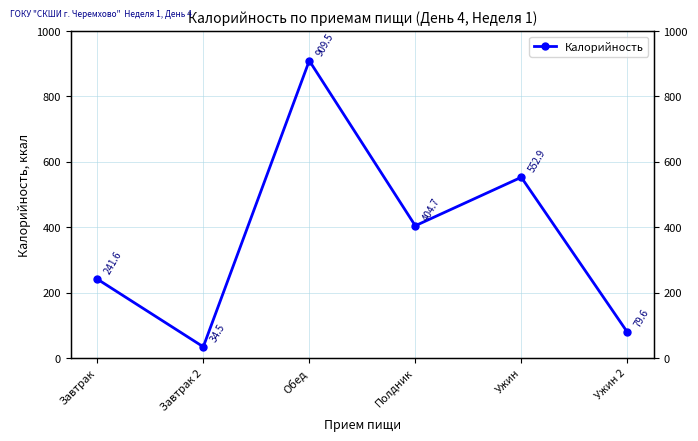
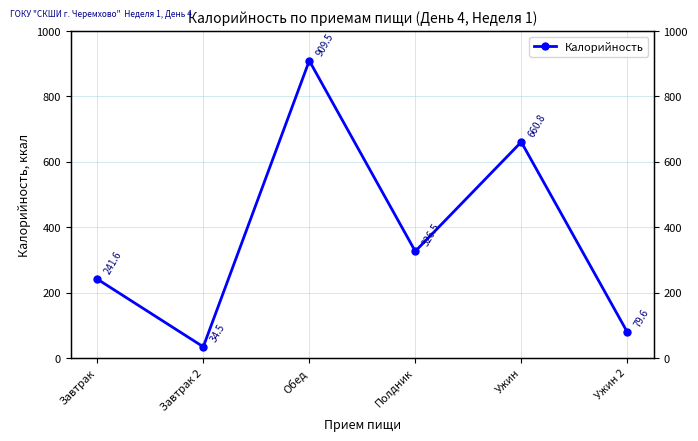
Полдник: 404.7 -> 326.5
Ужин: 552.9 -> 660.8
